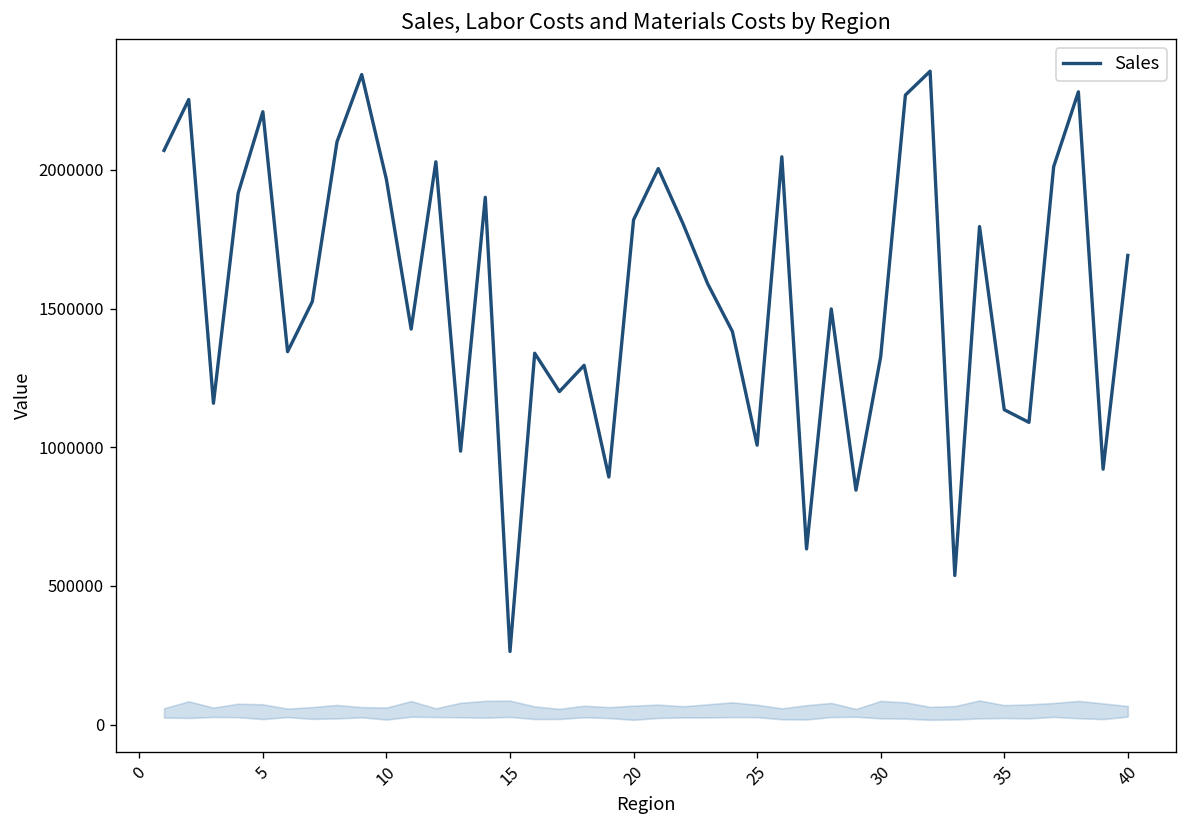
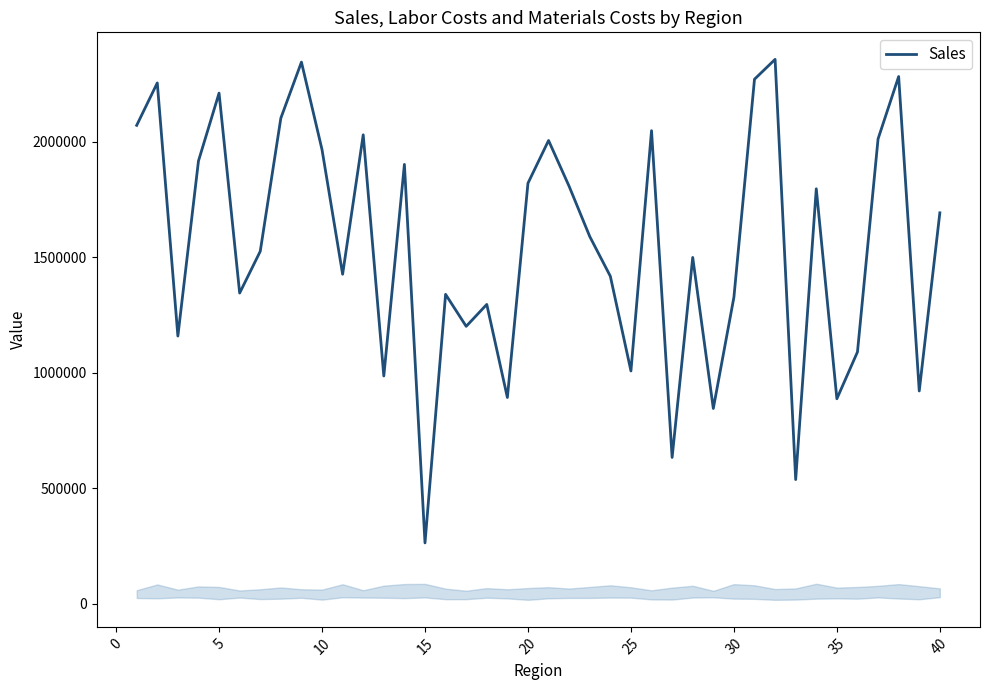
Sales, 35: 1140000 -> 890000
